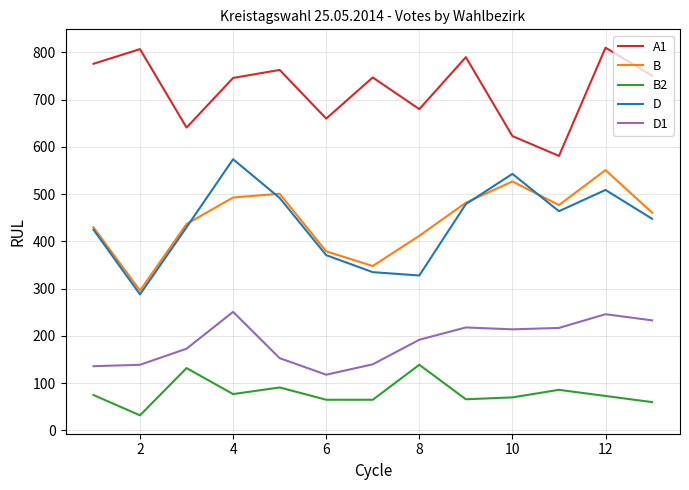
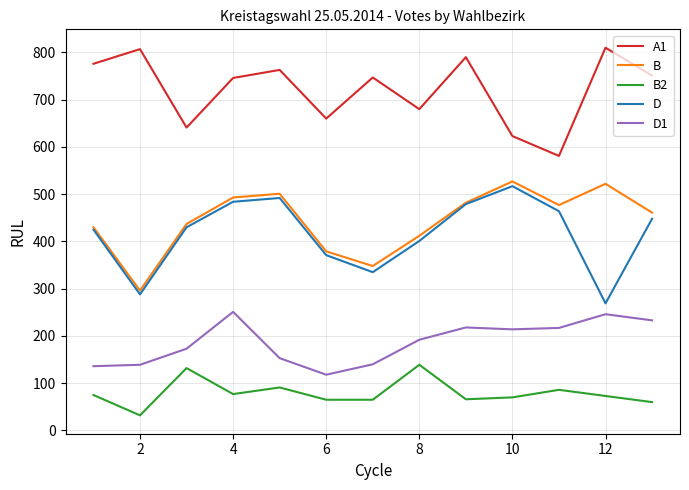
D, 4: 570 -> 480
D, 8: 330 -> 400
D, 10: 540 -> 520
B, 12: 550 -> 520
D, 12: 510 -> 270
